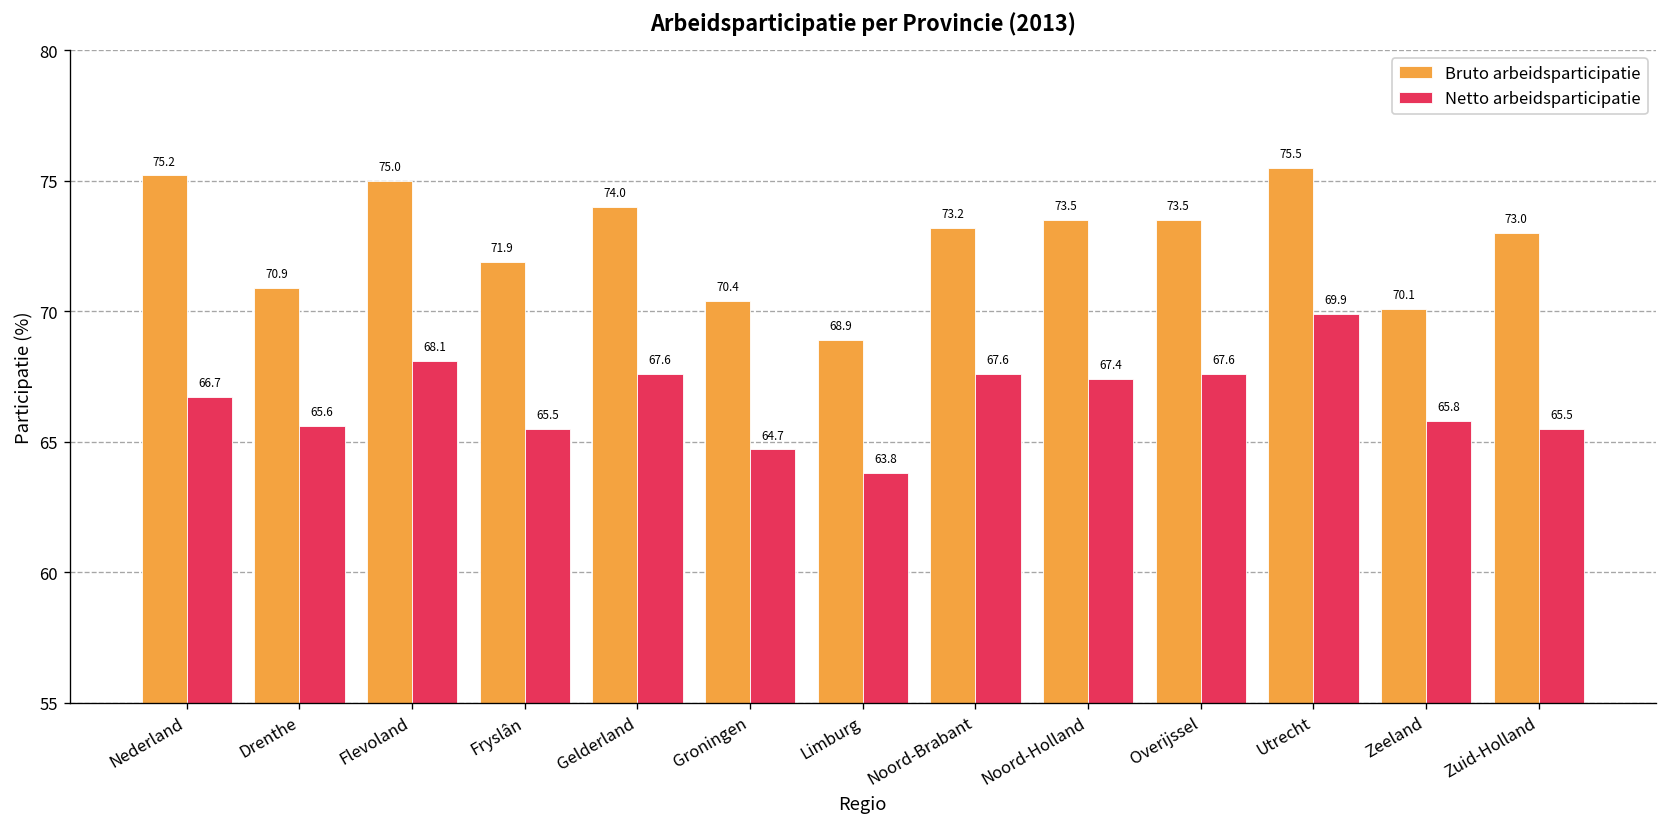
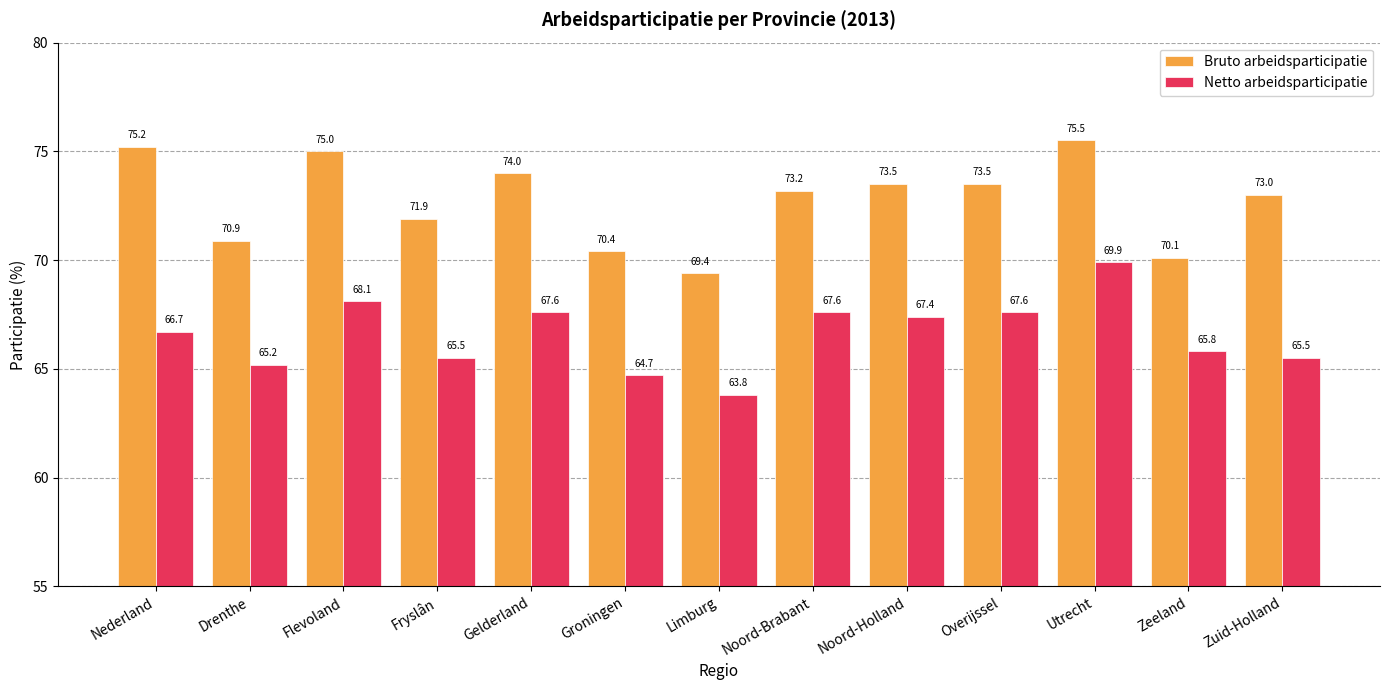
Netto arbeidsparticipatie, Drenthe: 65.6 -> 65.2
Bruto arbeidsparticipatie, Limburg: 68.9 -> 69.4
